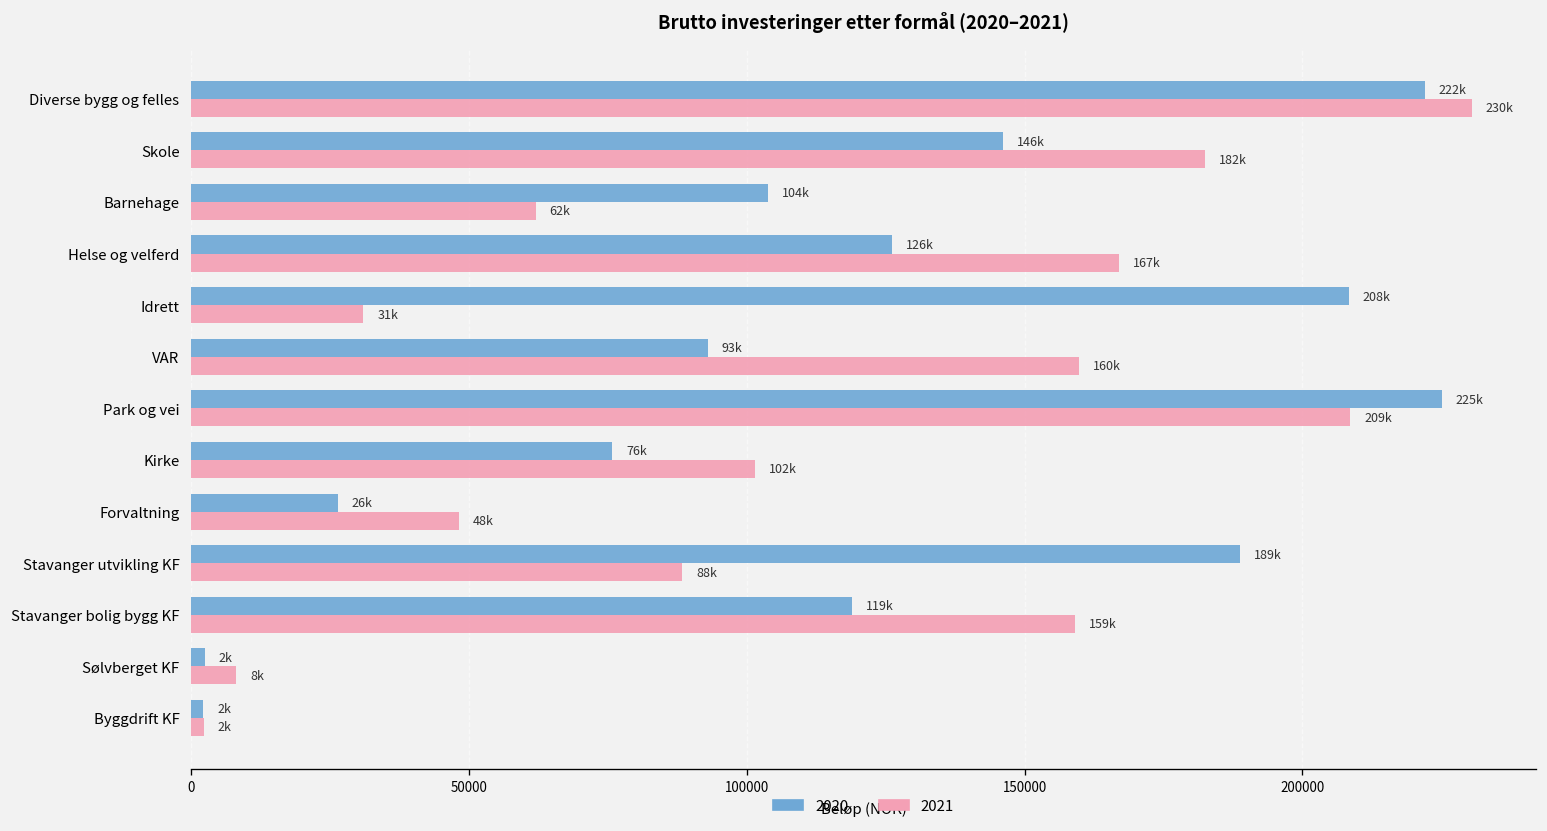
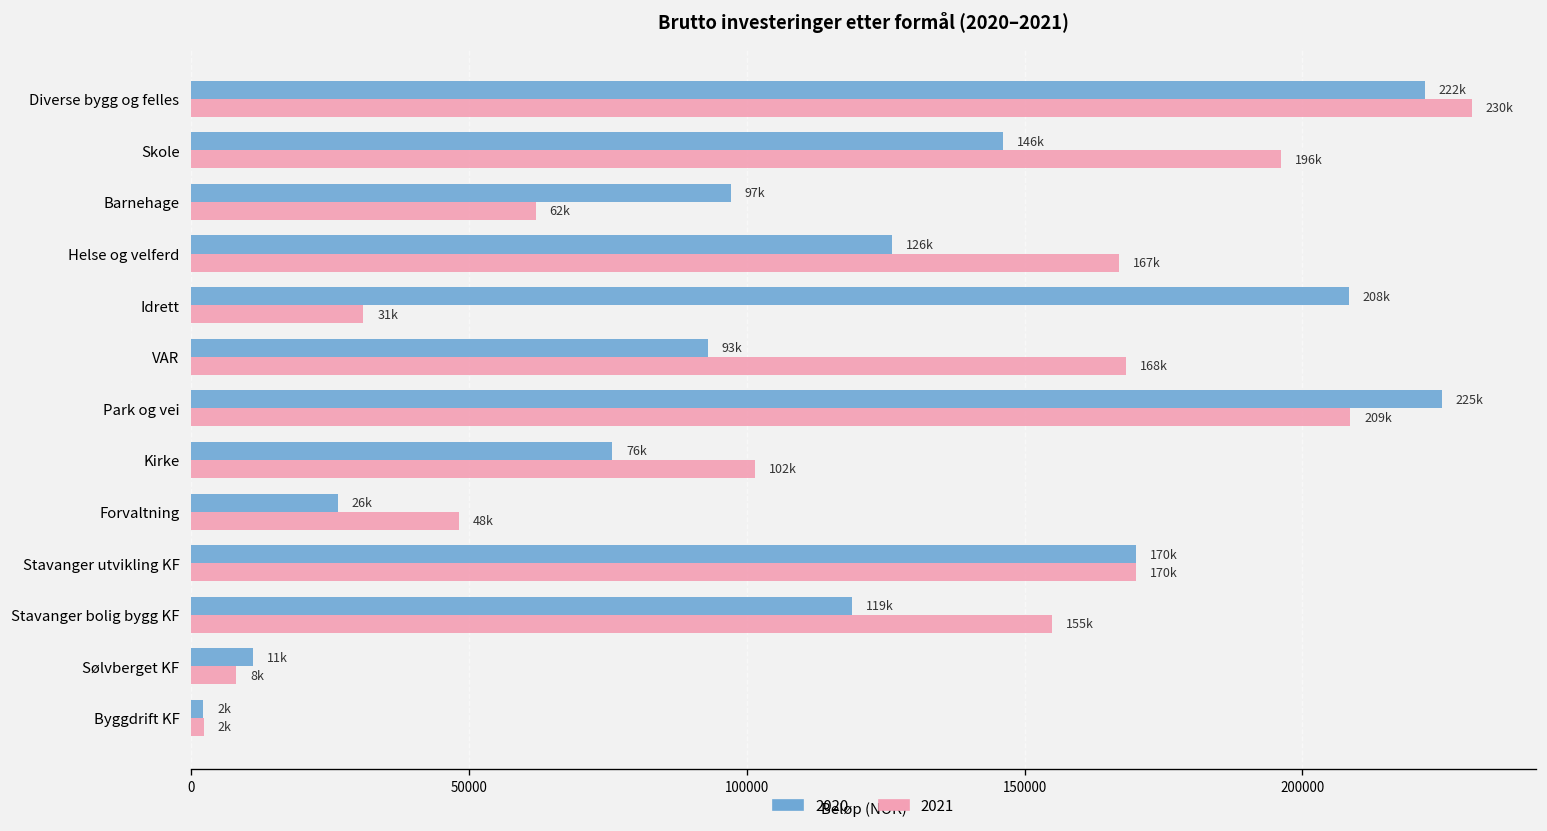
2021, Skole: 182k -> 196k
2020, Barnehage: 104k -> 97k
2021, VAR: 160k -> 168k
2020, Stavanger utvikling KF: 189k -> 170k
2021, Stavanger utvikling KF: 88k -> 170k
2021, Stavanger bolig bygg KF: 159k -> 155k
2020, Sølvberget KF: 2k -> 11k
